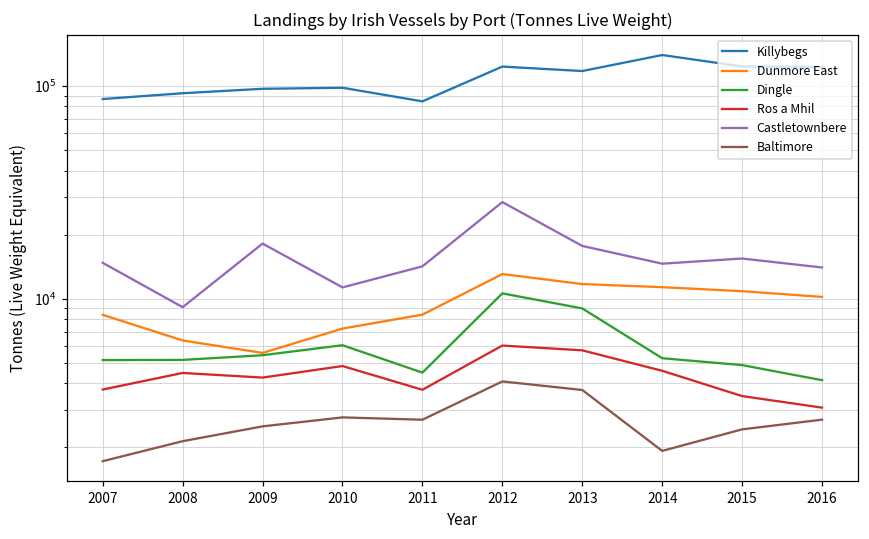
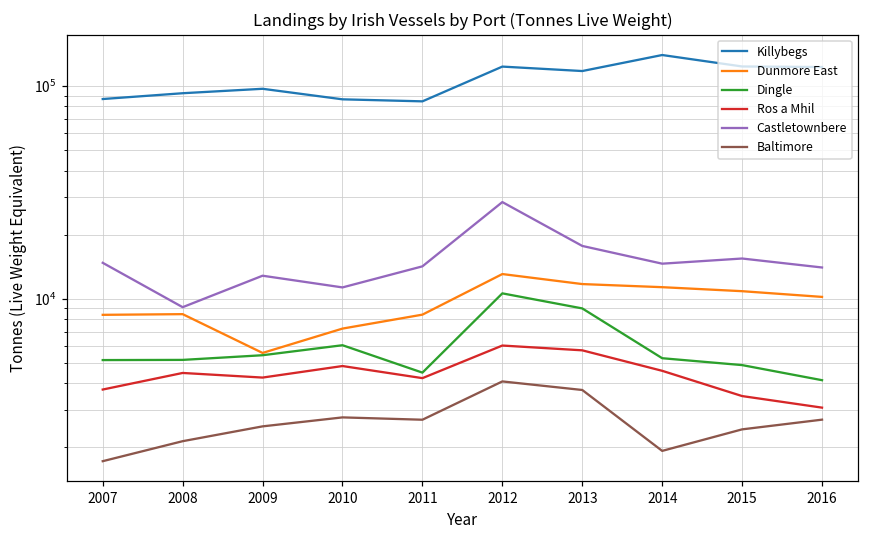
Dunmore East, 2008: 6400 -> 8000
Castletownbere, 2009: 18000 -> 13000
Killybegs, 2010: 100000 -> 90000
Ros a Mhil, 2011: 3700 -> 4200
